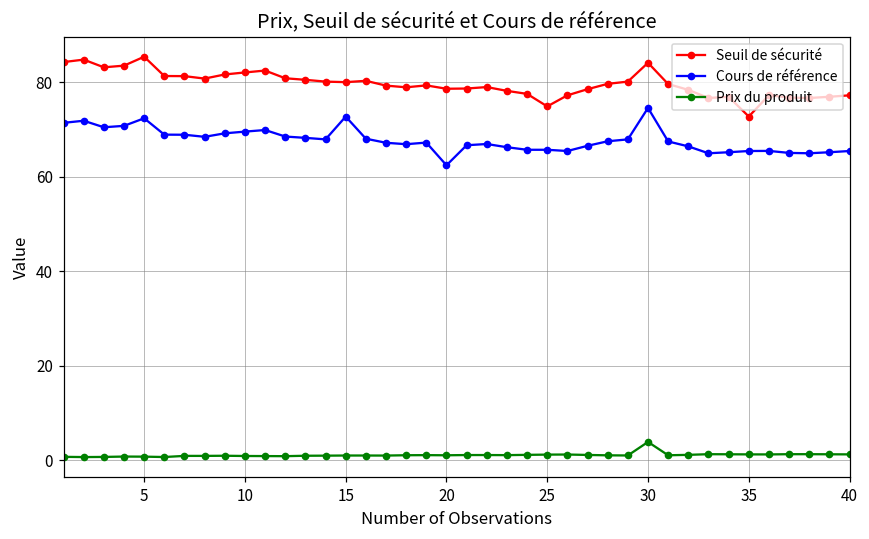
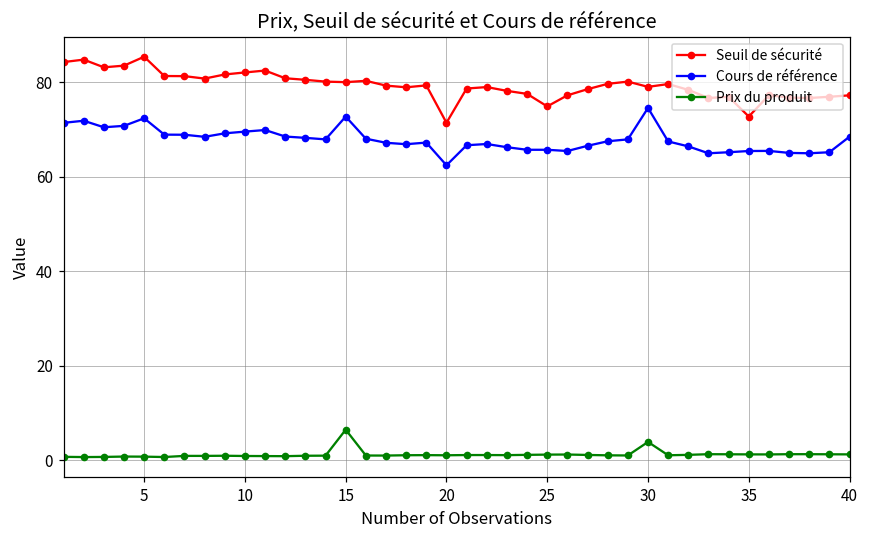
Prix du produit, 15: 1 -> 6
Seuil de sécurité, 20: 79 -> 71
Seuil de sécurité, 30: 84 -> 79
Cours de référence, 40: 65 -> 68
